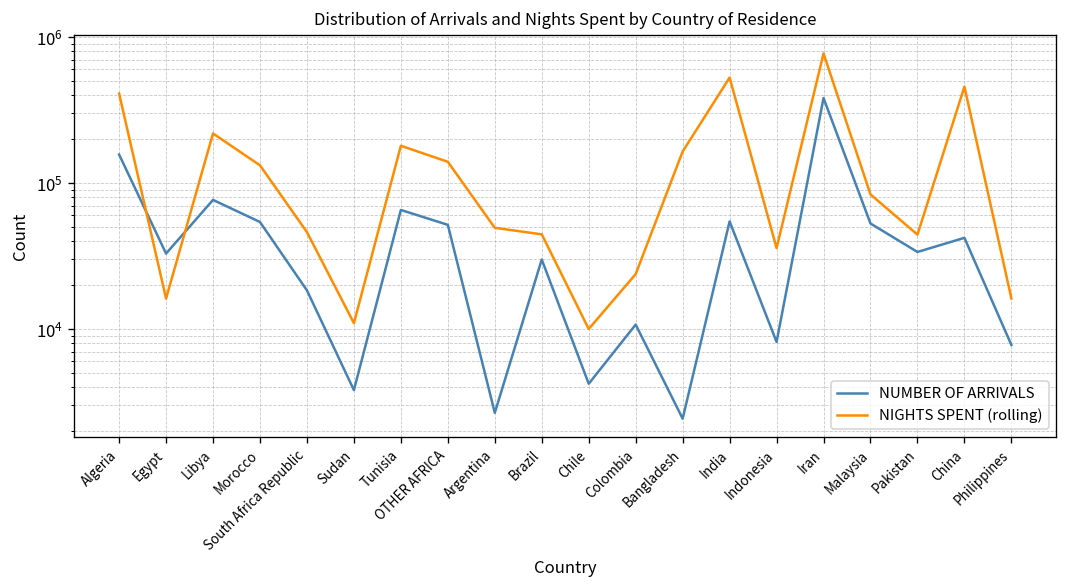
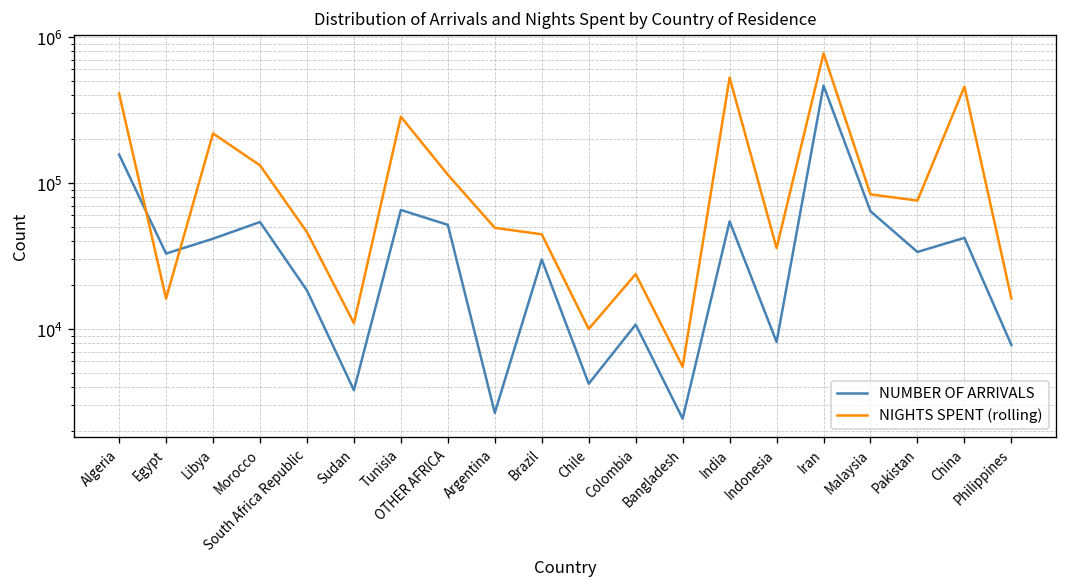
NUMBER OF ARRIVALS, Libya: 80000 -> 42000
NIGHTS SPENT (rolling), Tunisia: 180000 -> 280000
NIGHTS SPENT (rolling), OTHER AFRICA: 140000 -> 110000
NIGHTS SPENT (rolling), Bangladesh: 160000 -> 6000
NUMBER OF ARRIVALS, Iran: 380000 -> 460000
NUMBER OF ARRIVALS, Malaysia: 53000 -> 60000
NIGHTS SPENT (rolling), Pakistan: 44000 -> 80000
